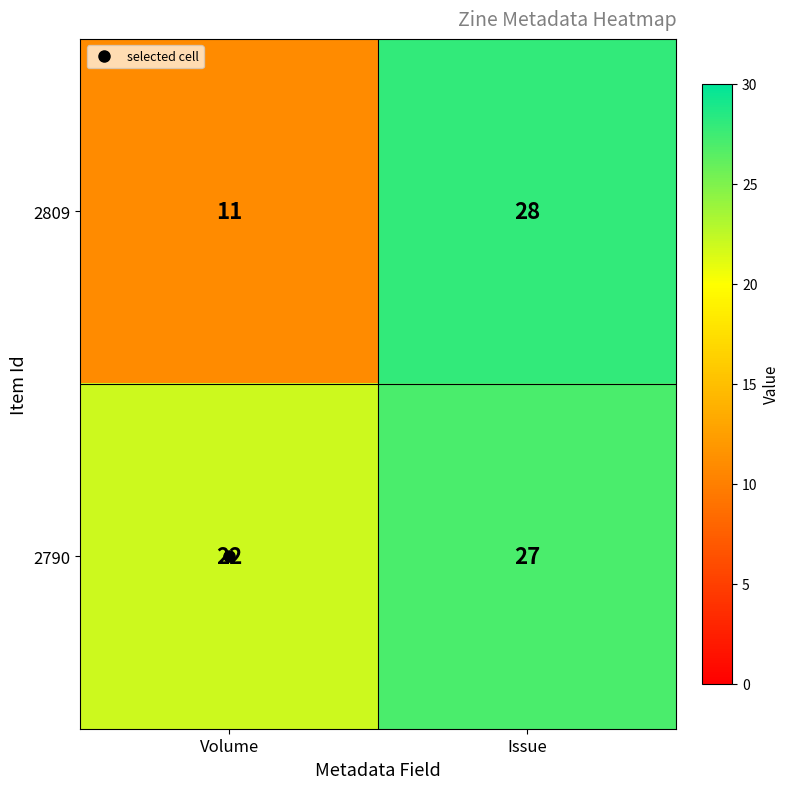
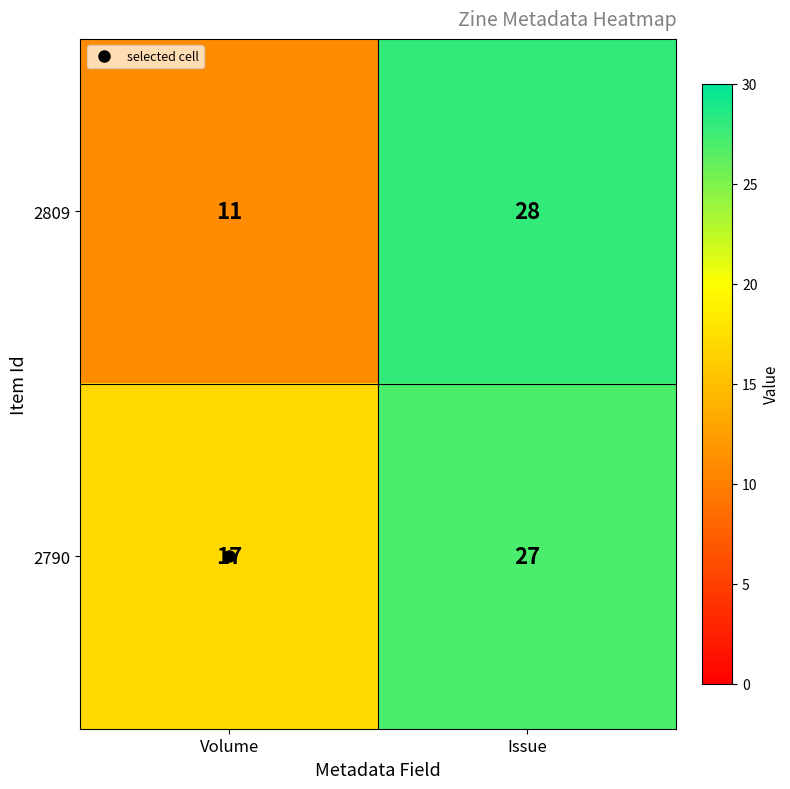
2790, Volume: 22 -> 17
